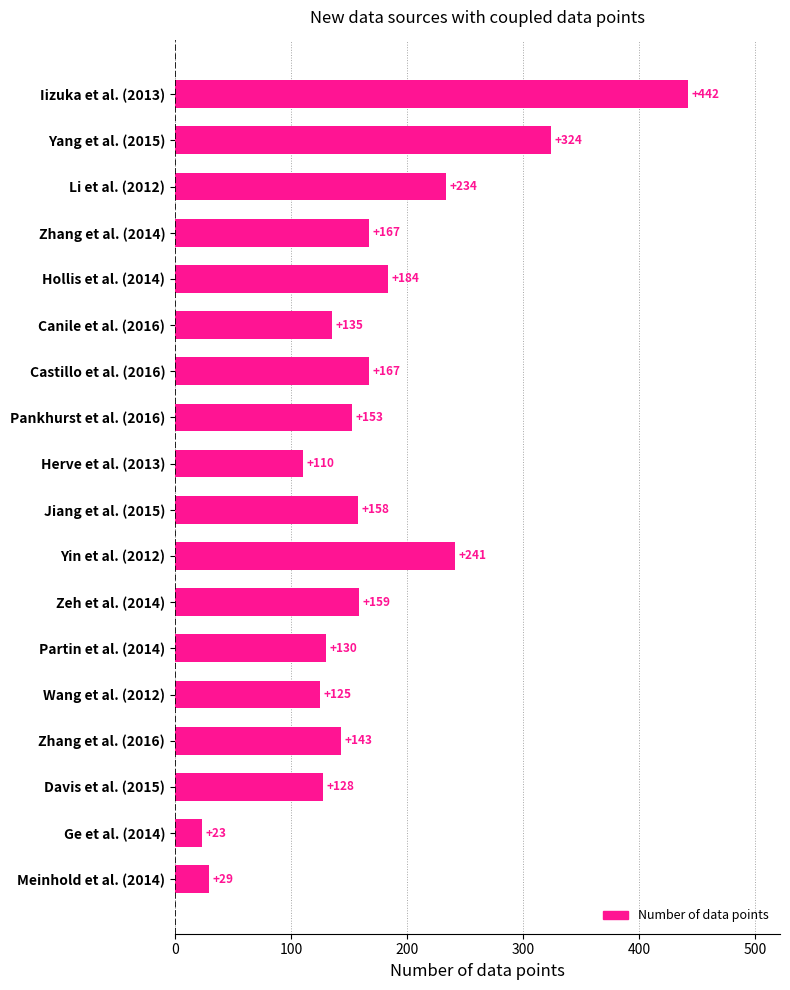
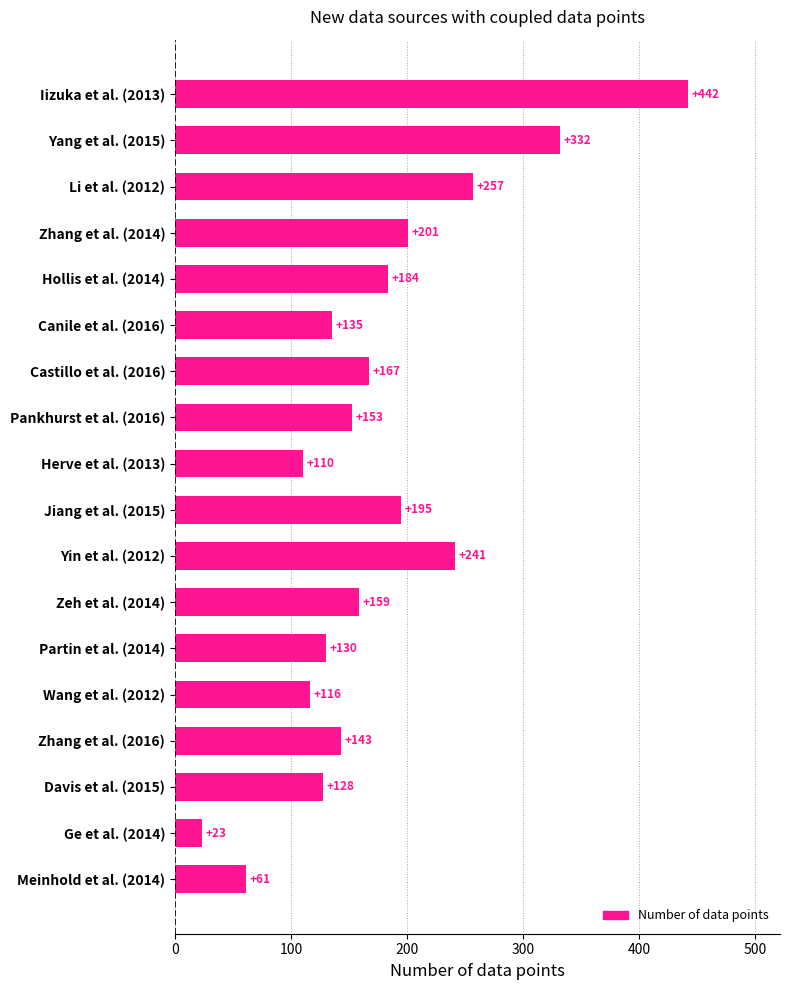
Yang et al. (2015): +324 -> +332
Li et al. (2012): +234 -> +257
Zhang et al. (2014): +167 -> +201
Jiang et al. (2015): +158 -> +195
Wang et al. (2012): +125 -> +116
Meinhold et al. (2014): +29 -> +61
